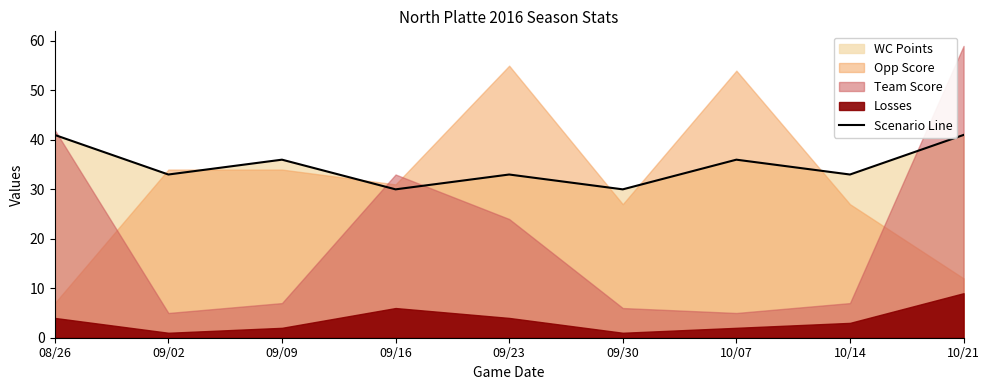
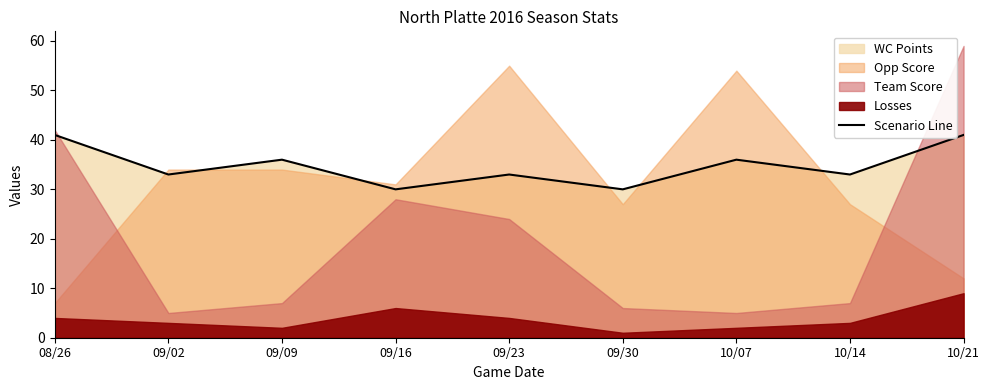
Losses, 09/02: 1 -> 3
Team Score, 09/16: 33 -> 28
